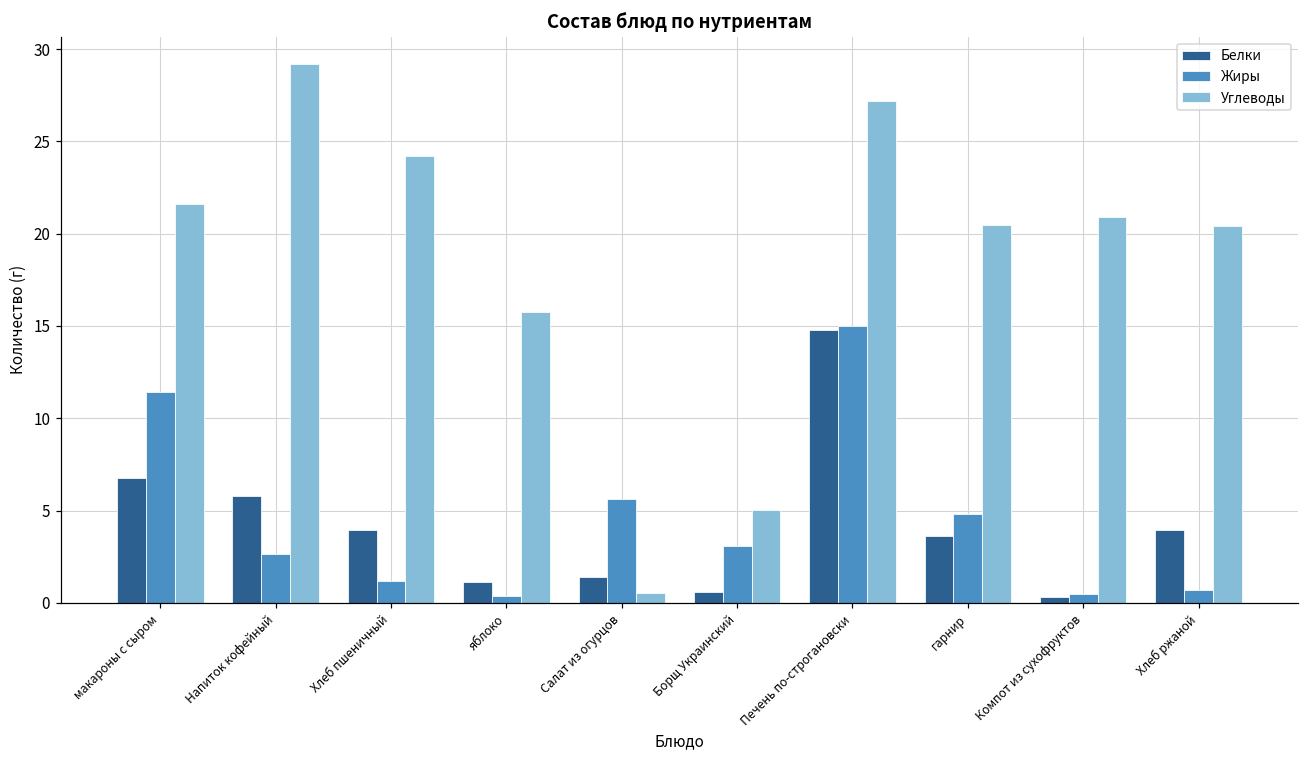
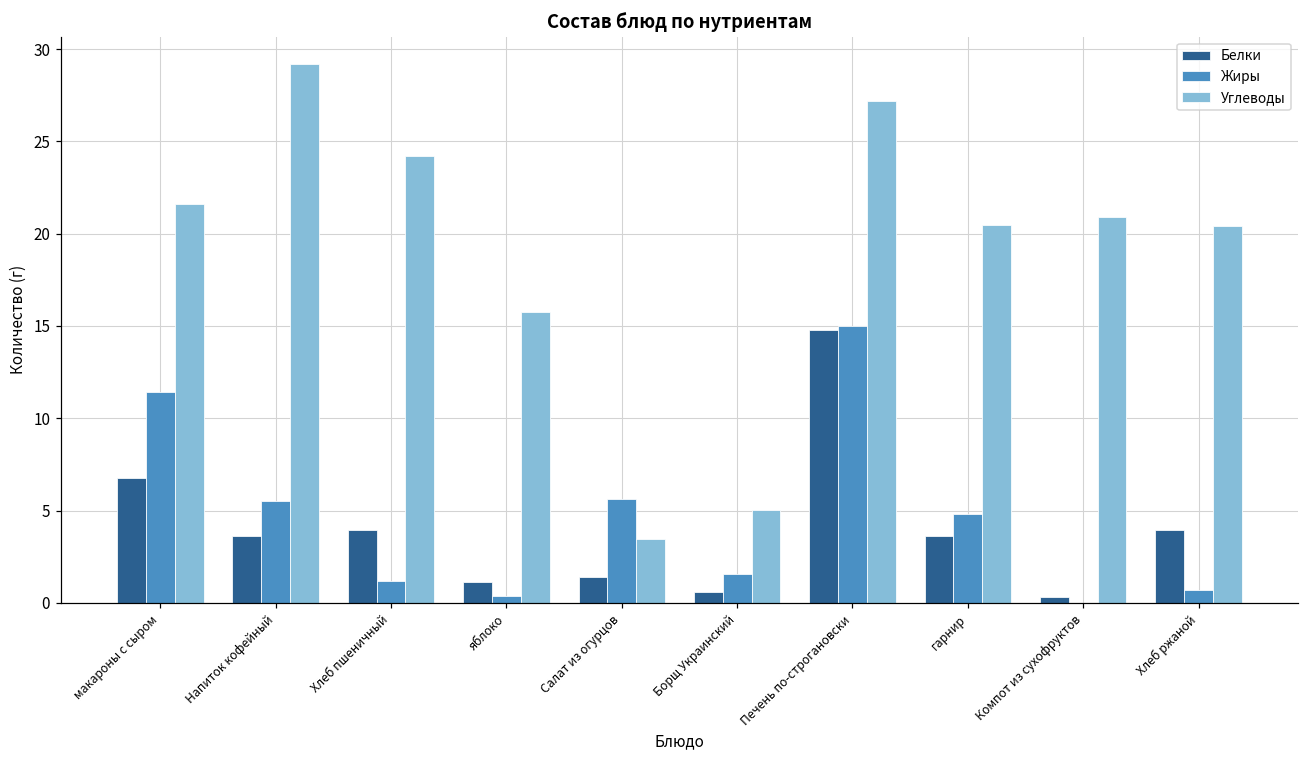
Белки, Напиток кофейный: 5.8 -> 3.6
Жиры, Напиток кофейный: 2.7 -> 5.5
Углеводы, Салат из огурцов: 0.5 -> 3.4
Жиры, Борщ Украинский: 3.1 -> 1.6
Жиры, Компот из сухофруктов: 0.5 -> 0.0
